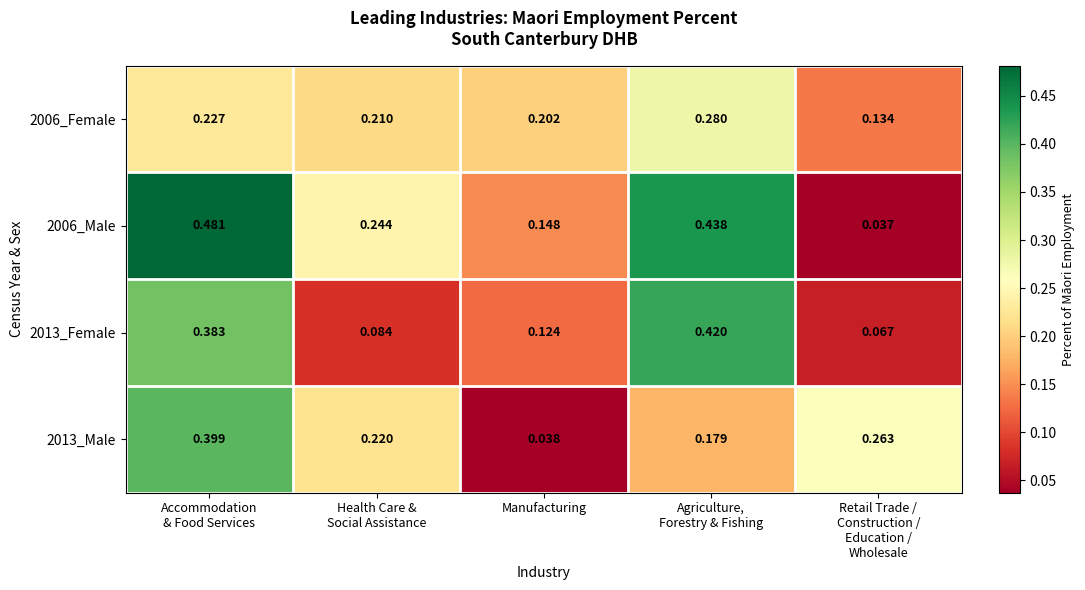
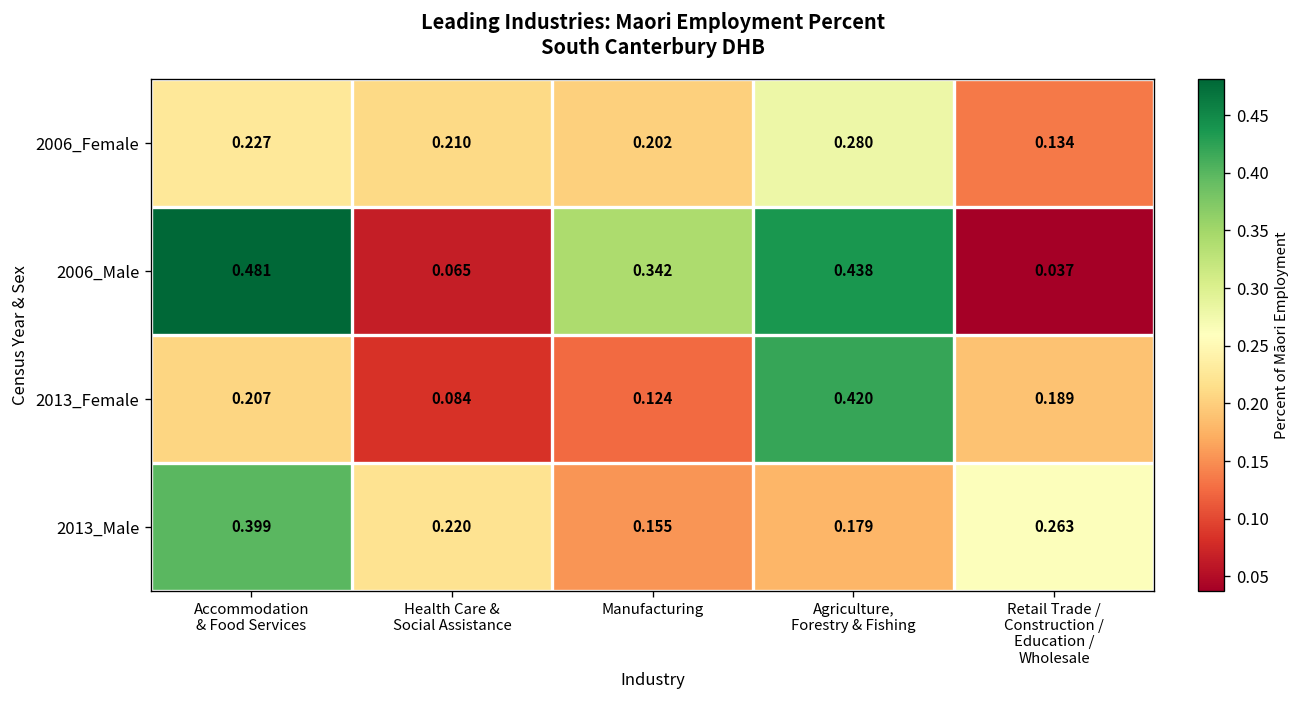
2006_Male, Health Care & Social Assistance: 0.244 -> 0.065
2006_Male, Manufacturing: 0.148 -> 0.342
2013_Female, Accommodation & Food Services: 0.383 -> 0.207
2013_Female, Retail Trade / Construction / Education / Wholesale: 0.067 -> 0.189
2013_Male, Manufacturing: 0.038 -> 0.155
